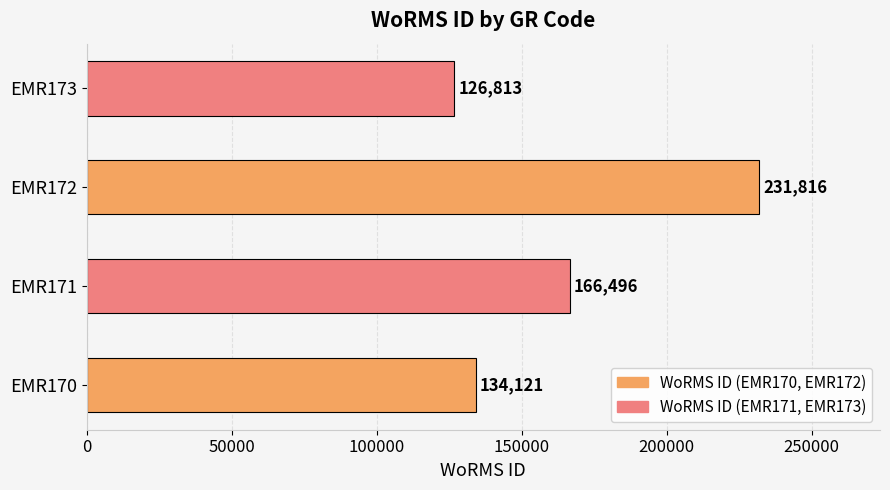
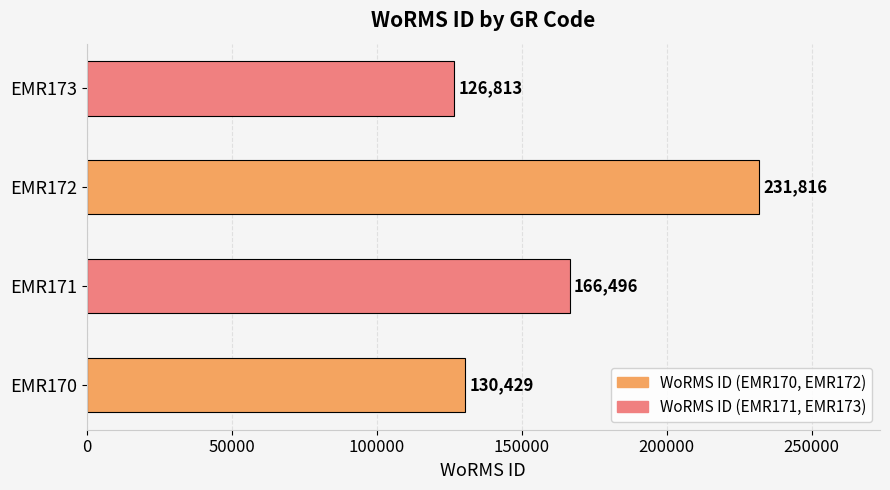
EMR170: 134,121 -> 130,429
